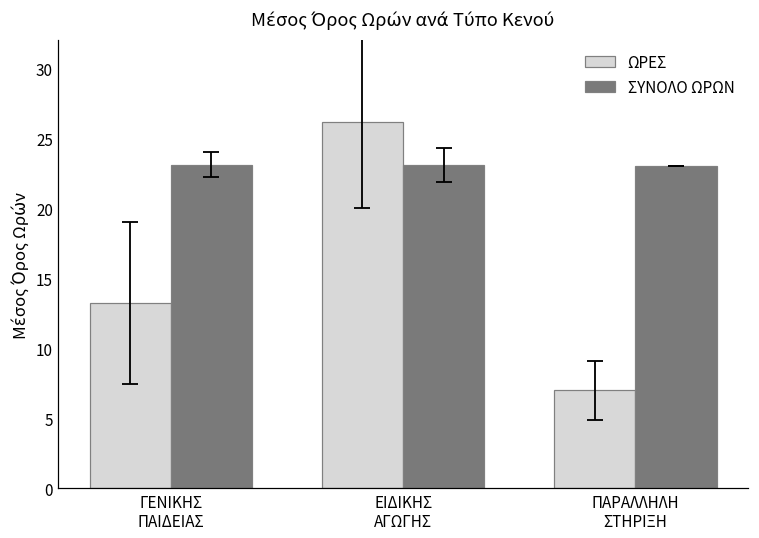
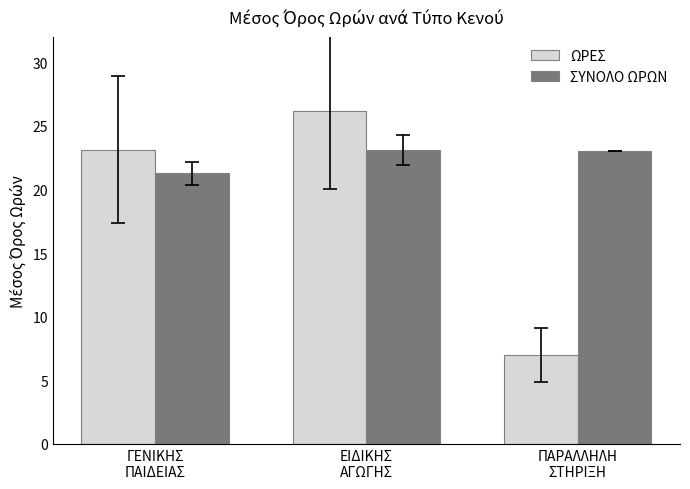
ΩΡΕΣ, ΓΕΝΙΚΗΣ ΠΑΙΔΕΙΑΣ: 13.2 -> 23.1
ΣΥΝΟΛΟ ΩΡΩΝ, ΓΕΝΙΚΗΣ ΠΑΙΔΕΙΑΣ: 23.1 -> 21.3
